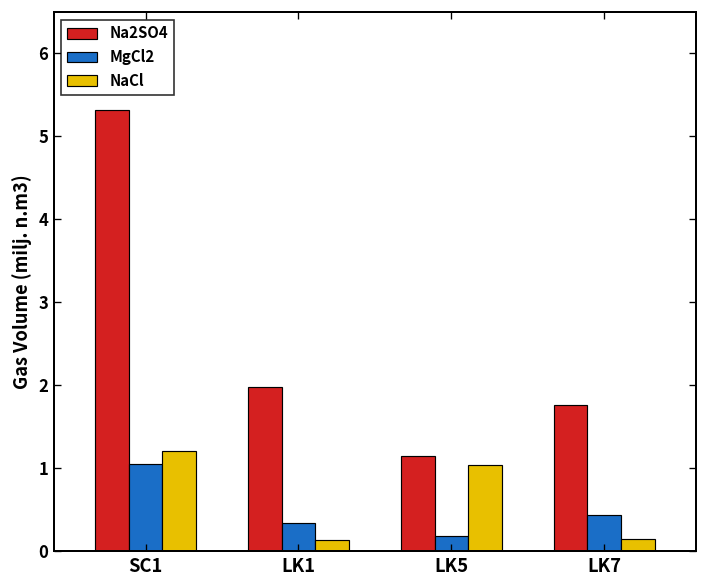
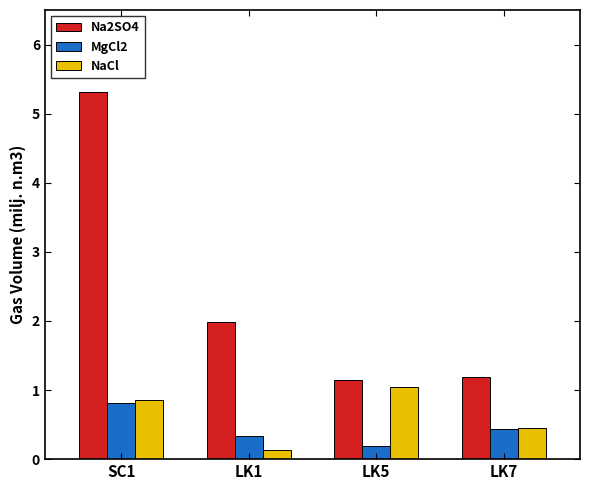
MgCl2, SC1: 1.1 -> 0.8
NaCl, SC1: 1.2 -> 0.9
Na2SO4, LK7: 1.8 -> 1.2
NaCl, LK7: 0.1 -> 0.5
